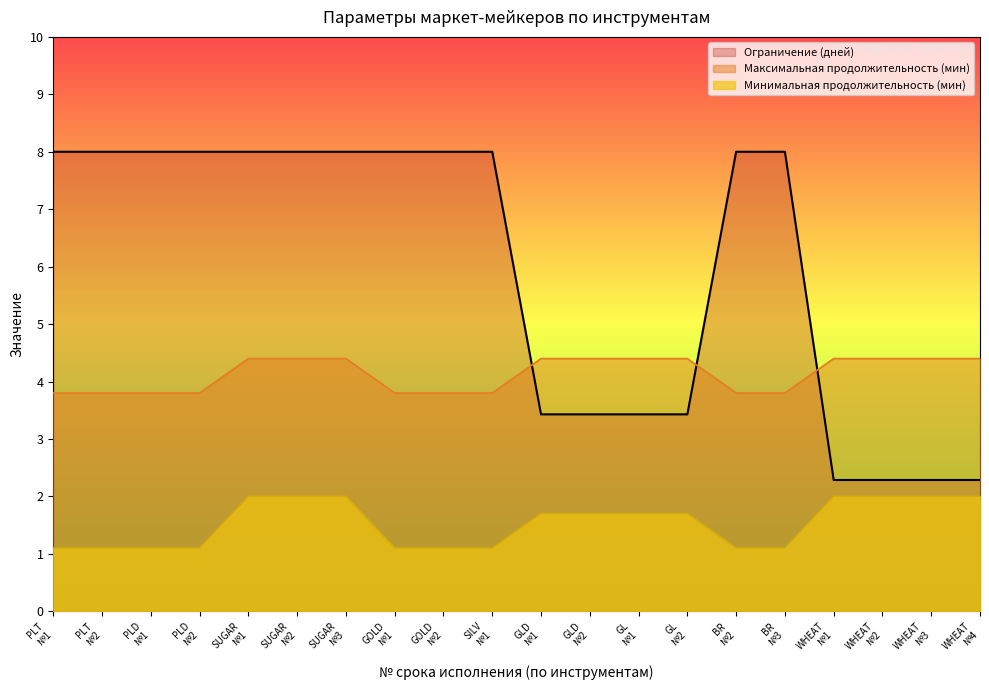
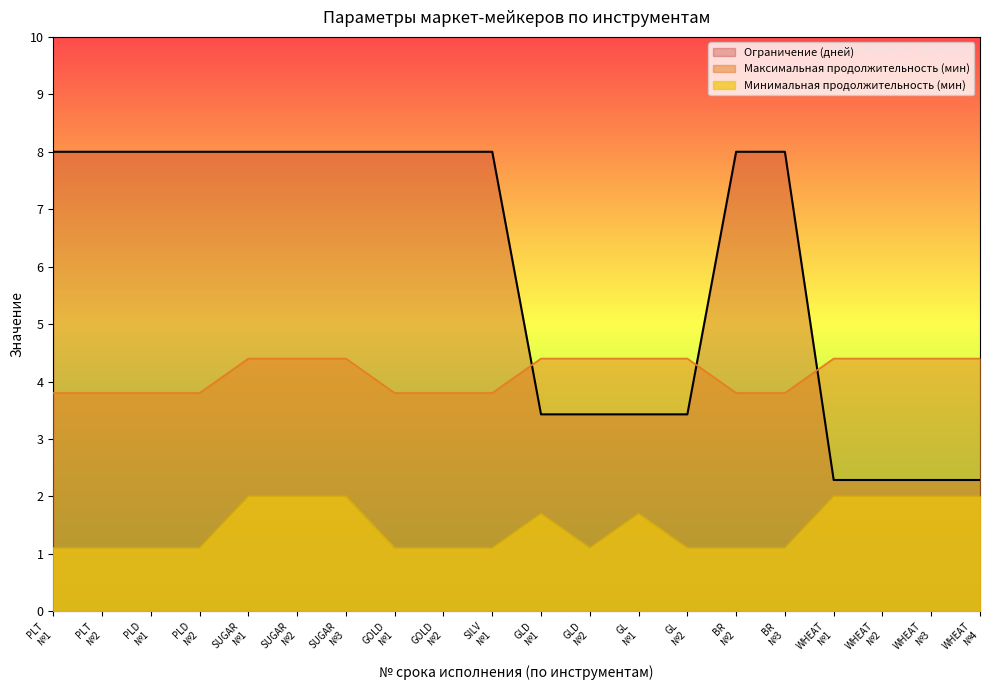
Минимальная продолжительность (мин), GLD №2: 1.7 -> 1.1
Минимальная продолжительность (мин), GL №2: 1.7 -> 1.1
